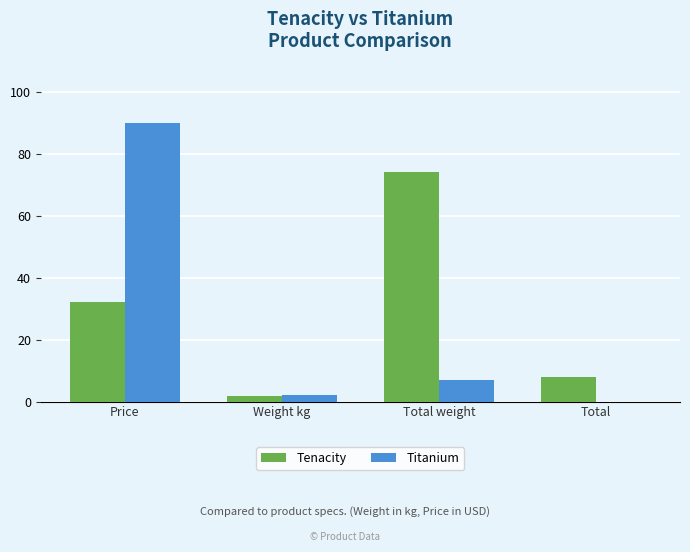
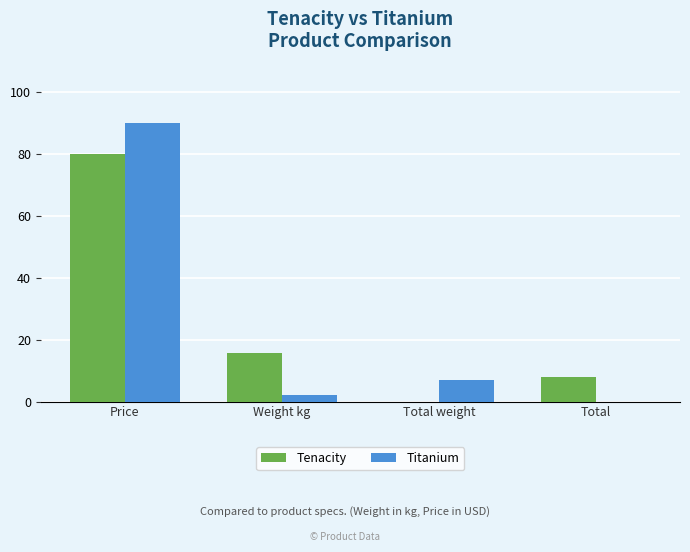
Tenacity, Price: 32 -> 80
Tenacity, Weight kg: 2 -> 16
Tenacity, Total weight: 74 -> 0
